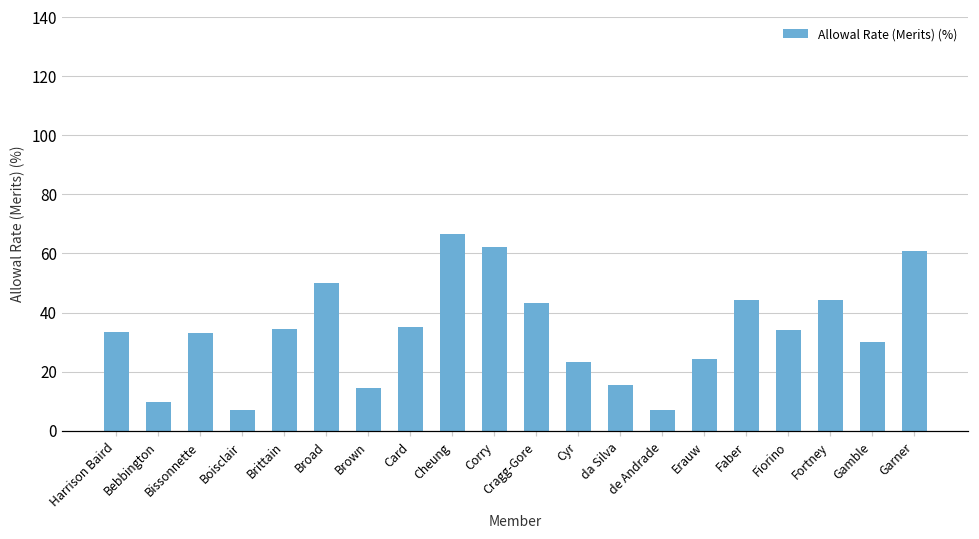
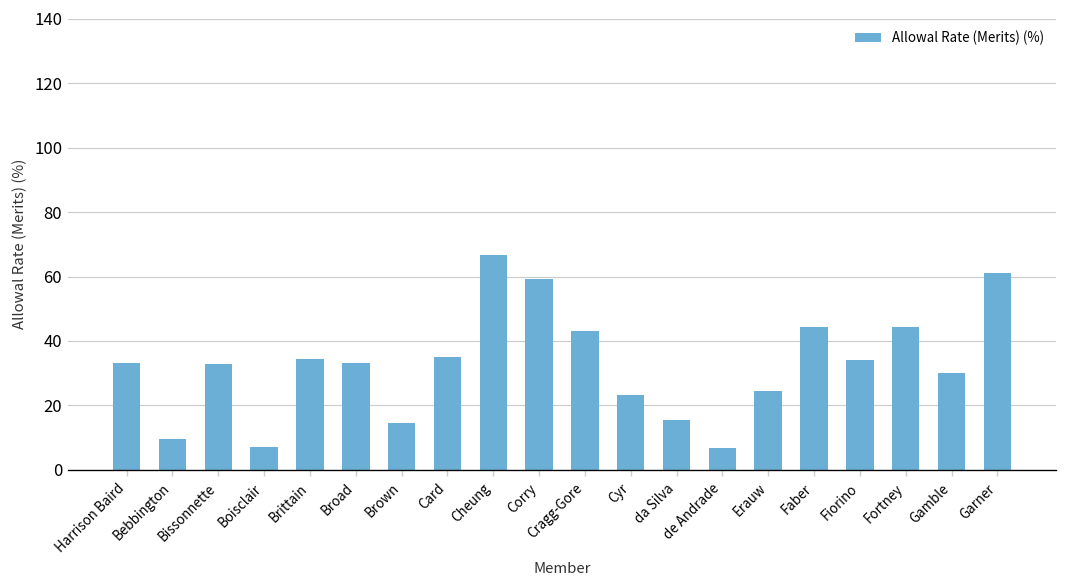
Broad: 50 -> 33
Corry: 62 -> 59
